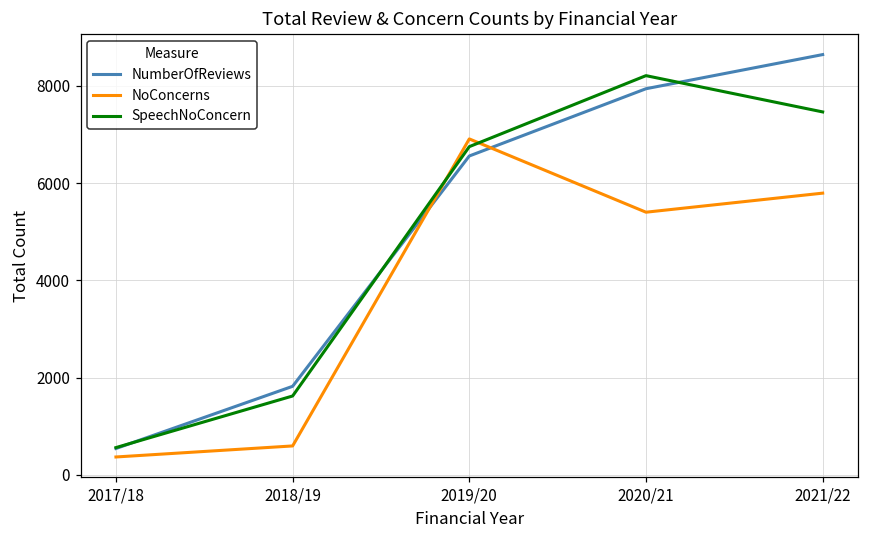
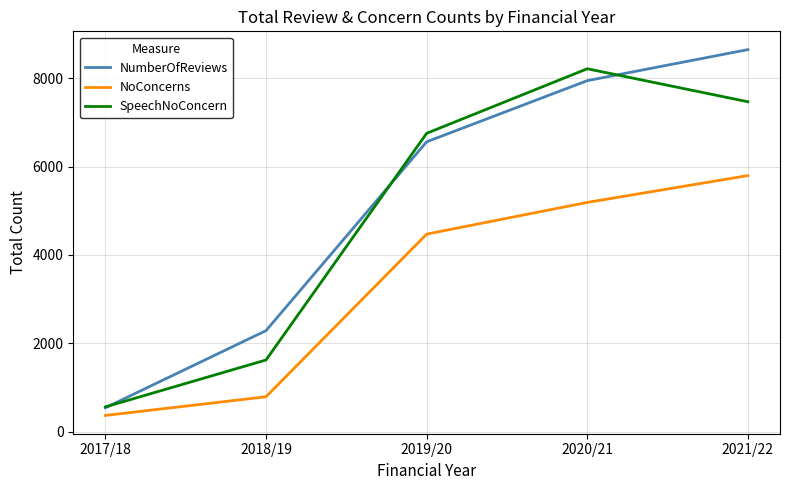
NumberOfReviews, 2018/19: 1800 -> 2300
NoConcerns, 2018/19: 600 -> 800
NoConcerns, 2019/20: 6900 -> 4500
NoConcerns, 2020/21: 5400 -> 5200
